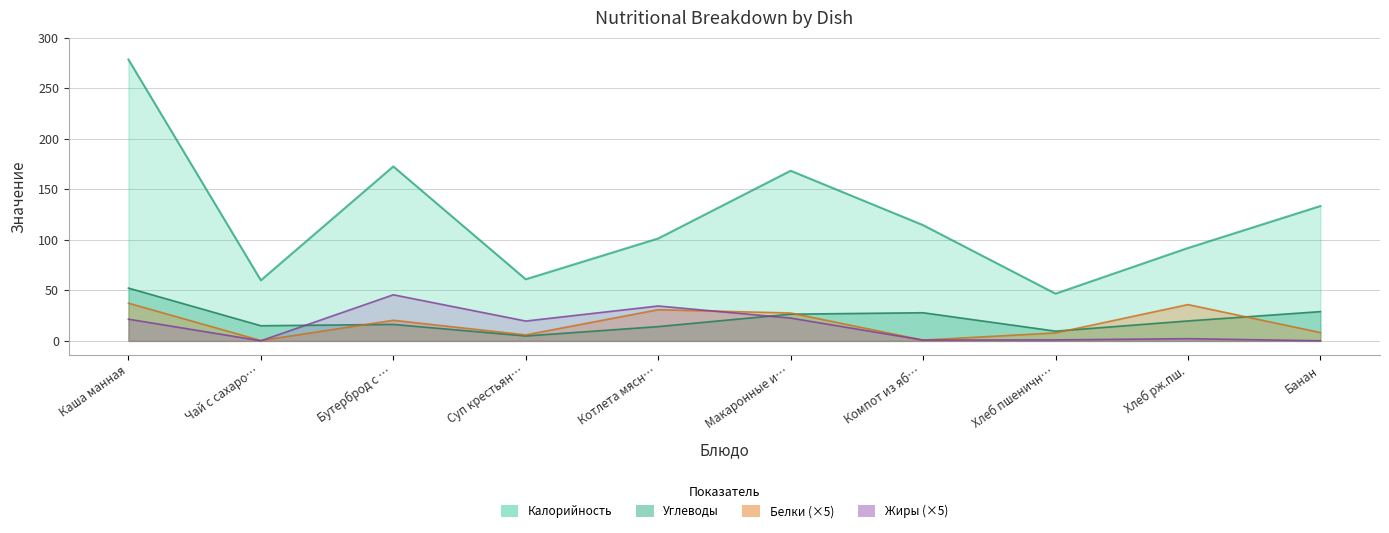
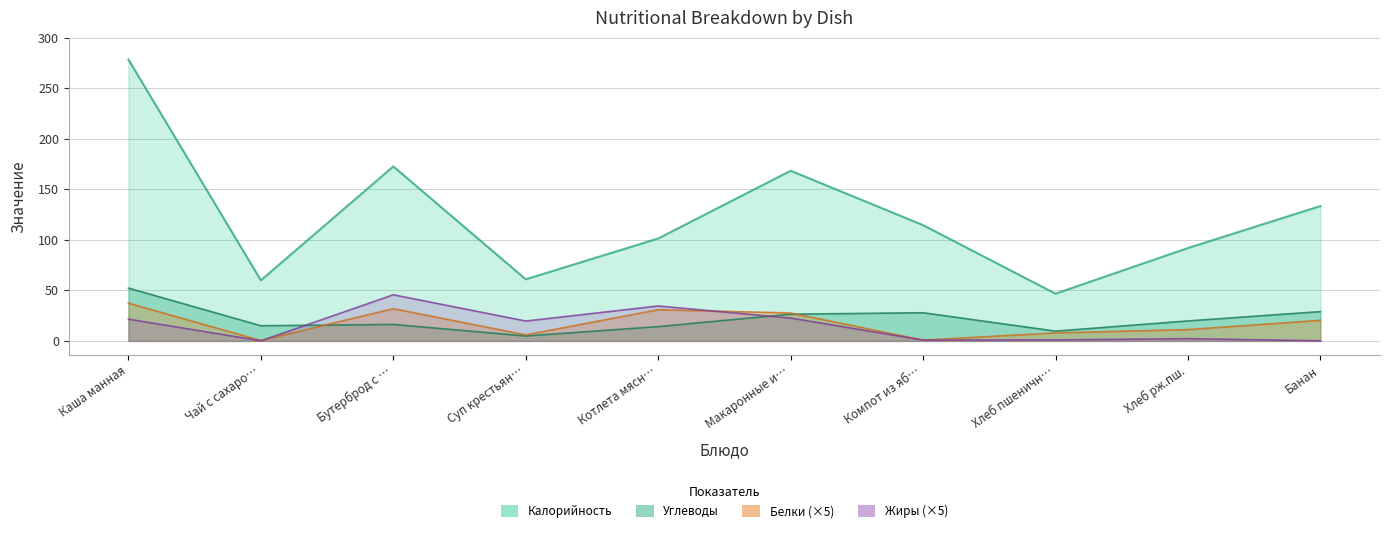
Белки (×5), Бутерброд с …: 20 -> 32
Белки (×5), Хлеб рж.пш.: 36 -> 11
Белки (×5), Банан: 8 -> 20
